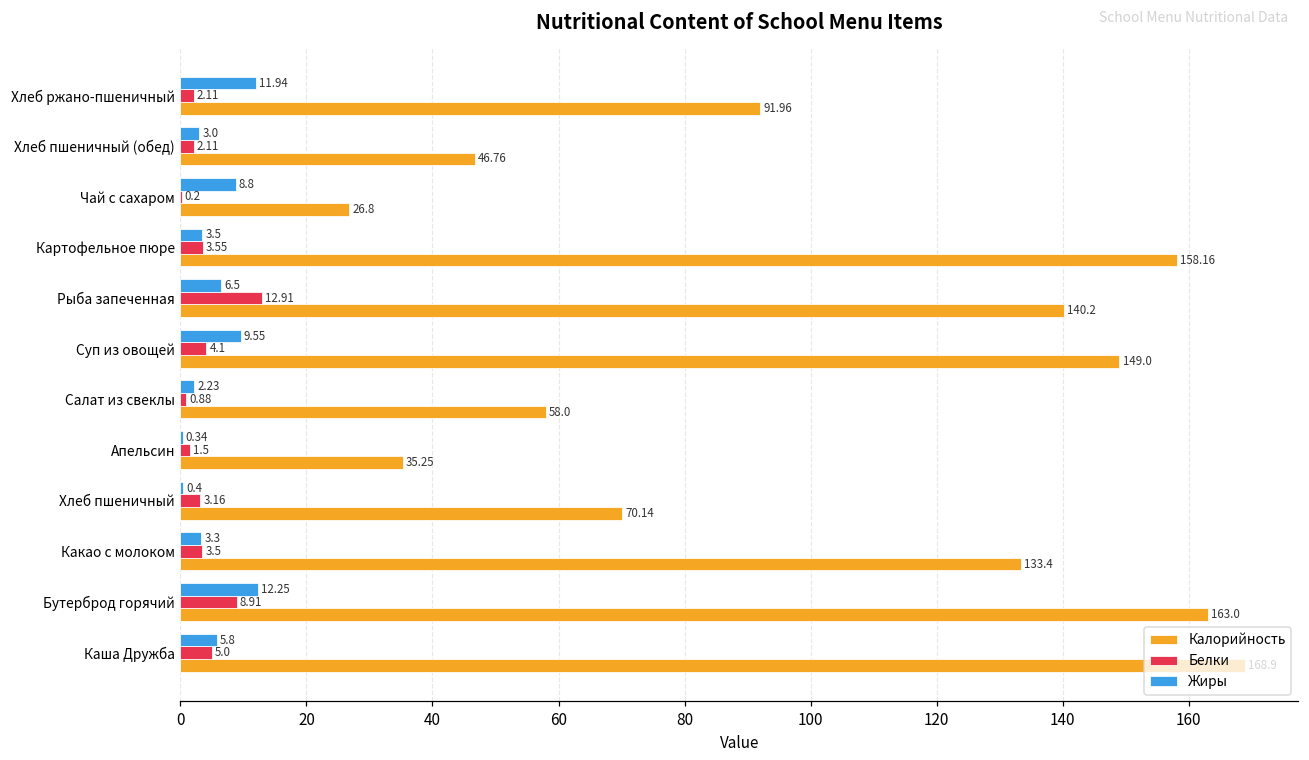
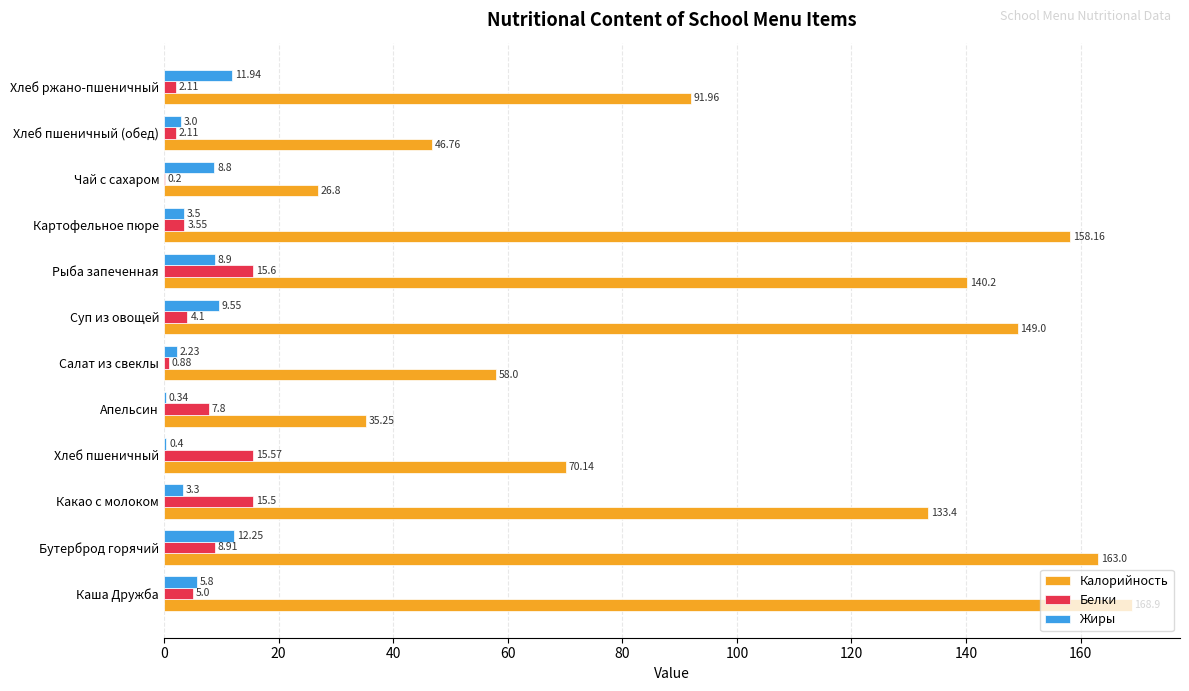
Жиры, Рыба запеченная: 6.5 -> 8.9
Белки, Рыба запеченная: 12.91 -> 15.6
Белки, Апельсин: 1.5 -> 7.8
Белки, Хлеб пшеничный: 3.16 -> 15.57
Белки, Какао с молоком: 3.5 -> 15.5
